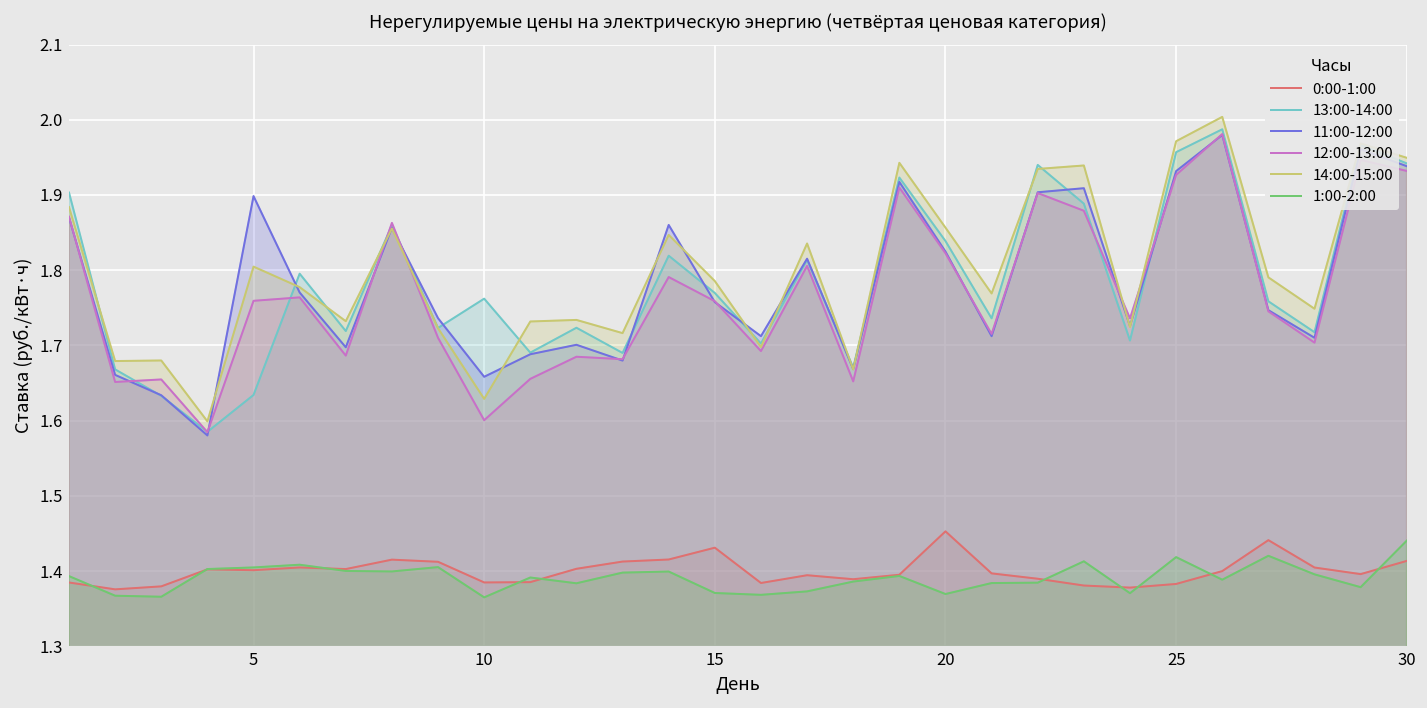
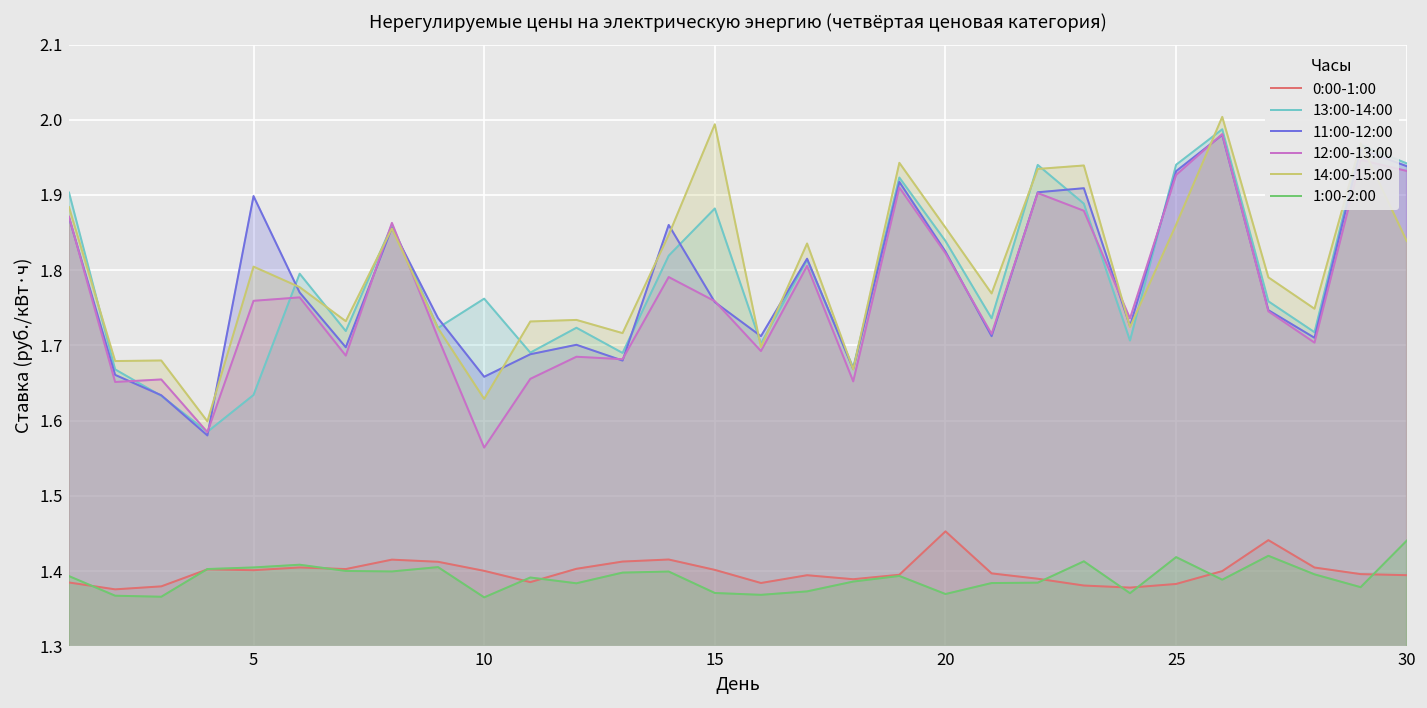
0:00-1:00, 10: 1.38 -> 1.40
12:00-13:00, 10: 1.60 -> 1.56
0:00-1:00, 15: 1.43 -> 1.40
13:00-14:00, 15: 1.77 -> 1.88
14:00-15:00, 15: 1.79 -> 1.99
13:00-14:00, 25: 1.96 -> 1.94
14:00-15:00, 25: 1.97 -> 1.86
0:00-1:00, 30: 1.41 -> 1.39
14:00-15:00, 30: 1.95 -> 1.84
